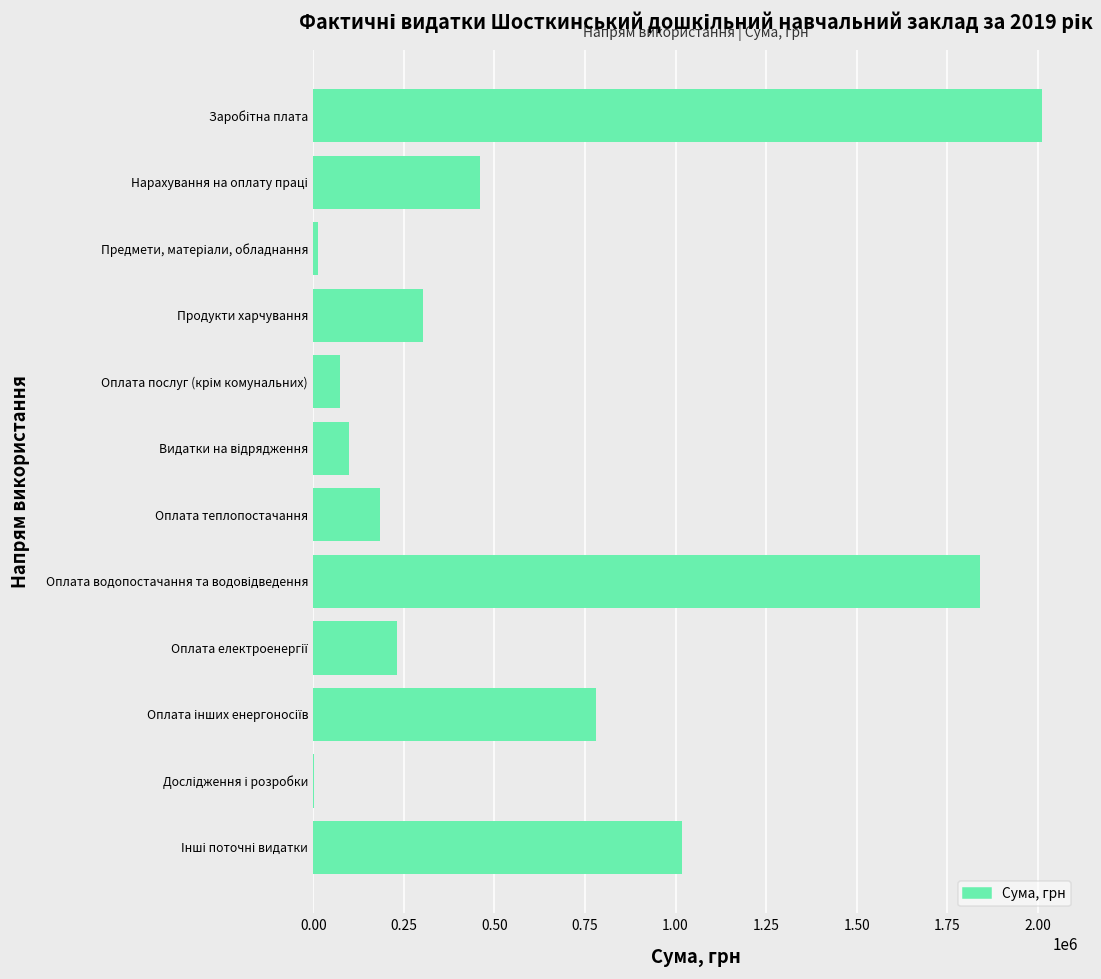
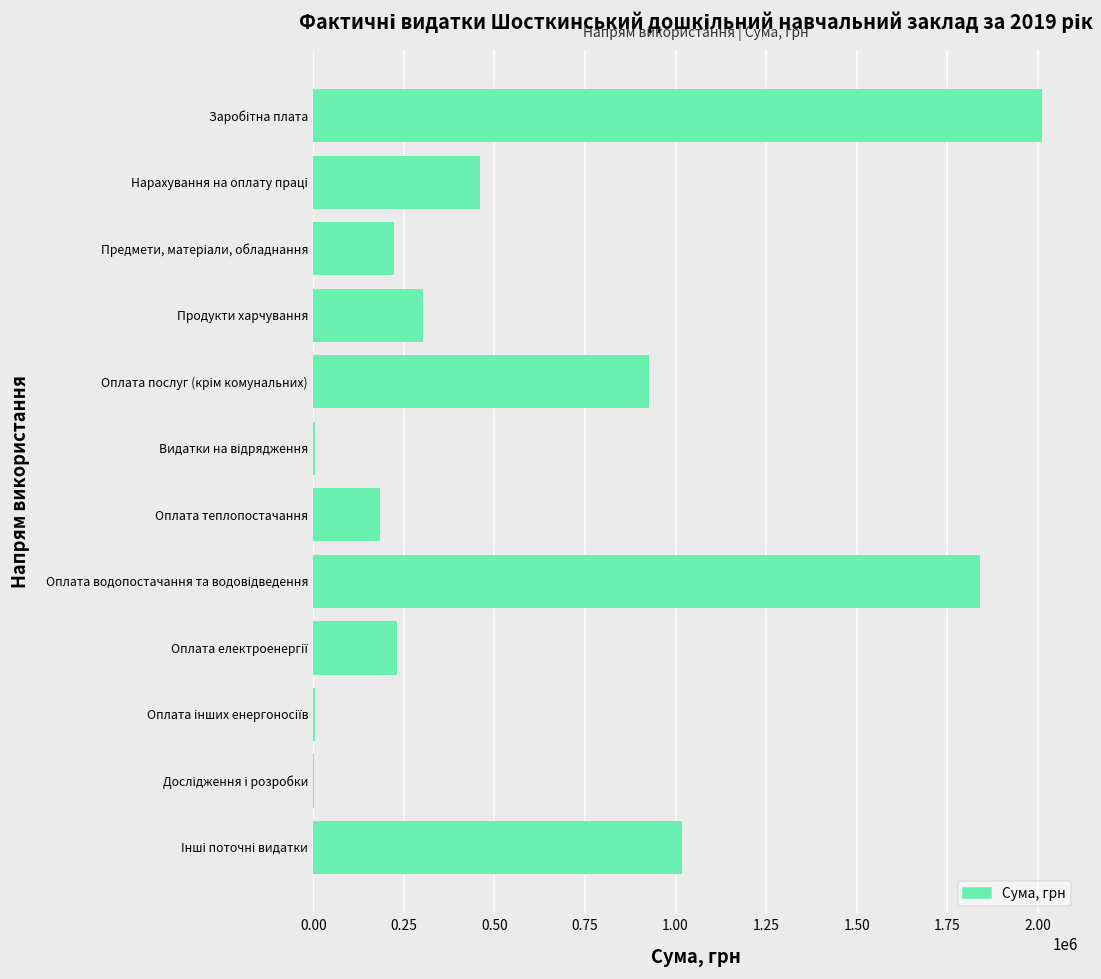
Предмети, матеріали, обладнання: 10000 -> 220000
Оплата послуг (крім комунальних): 70000 -> 930000
Видатки на відрядження: 100000 -> 0
Оплата інших енергоносіїв: 780000 -> 0
